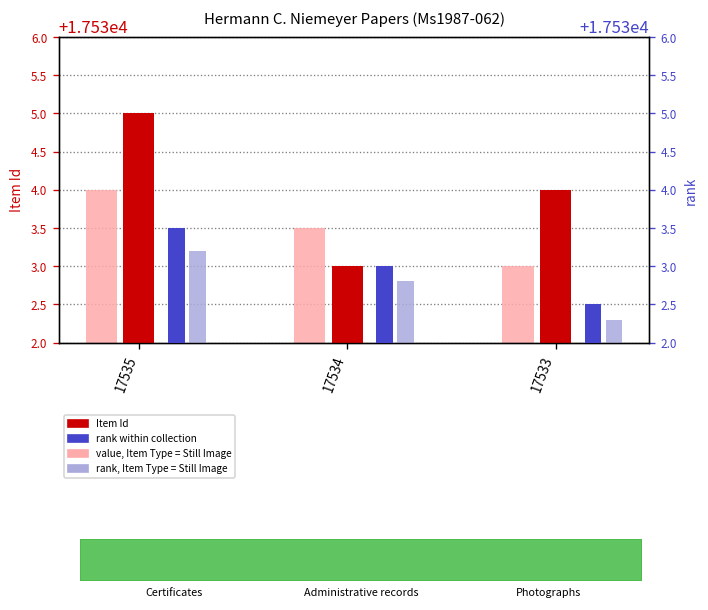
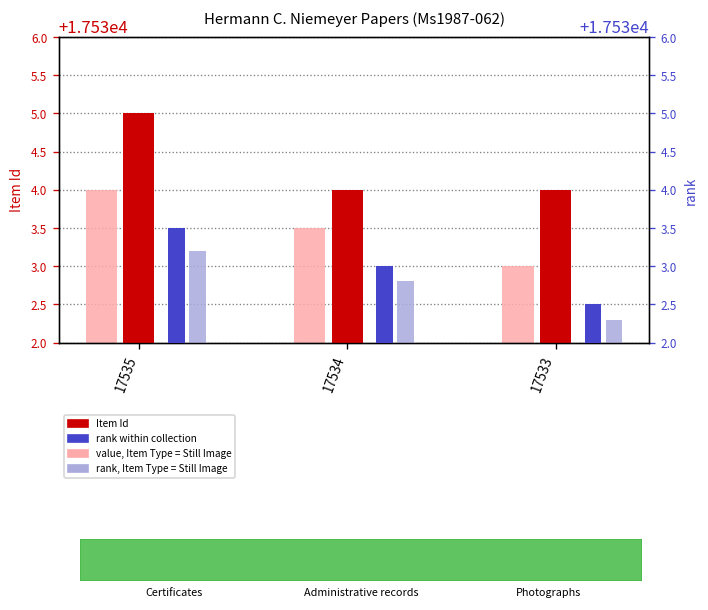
Item Id, 17534: 17533 -> 17534
